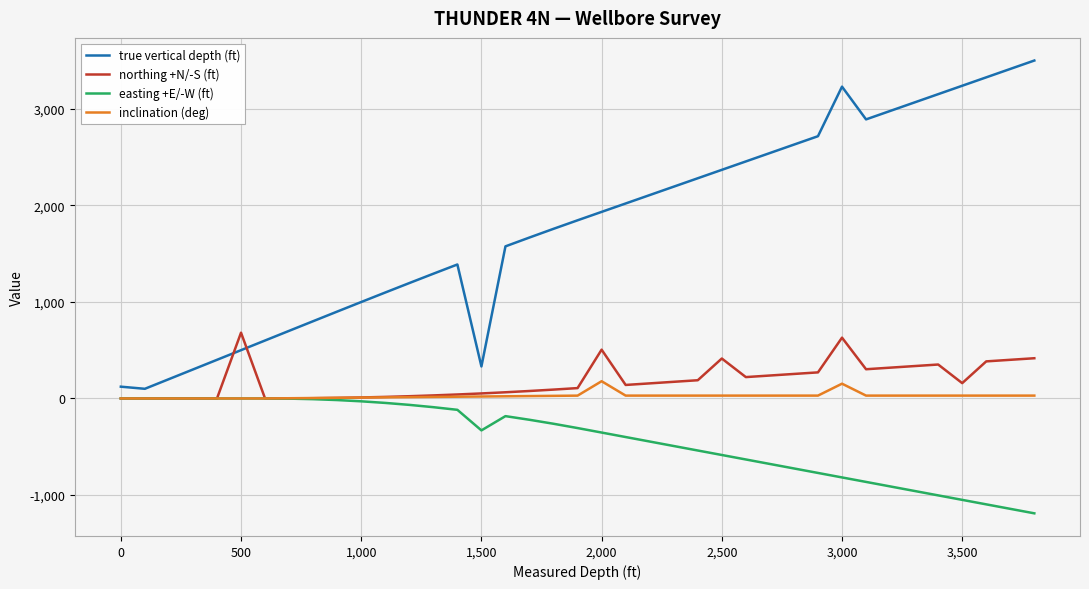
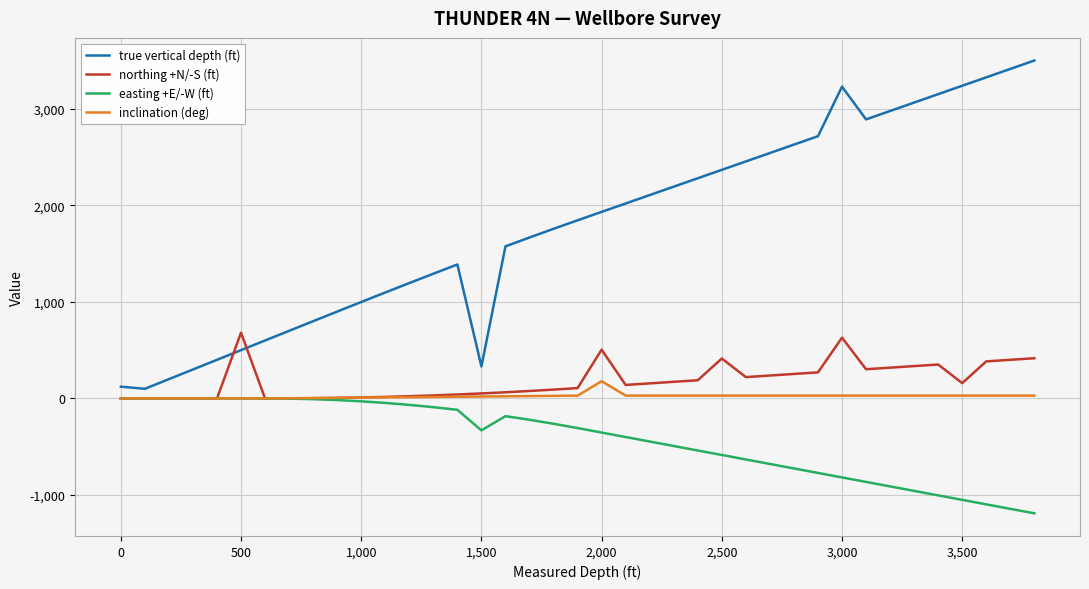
inclination (deg), 3,000: 200 -> 0
